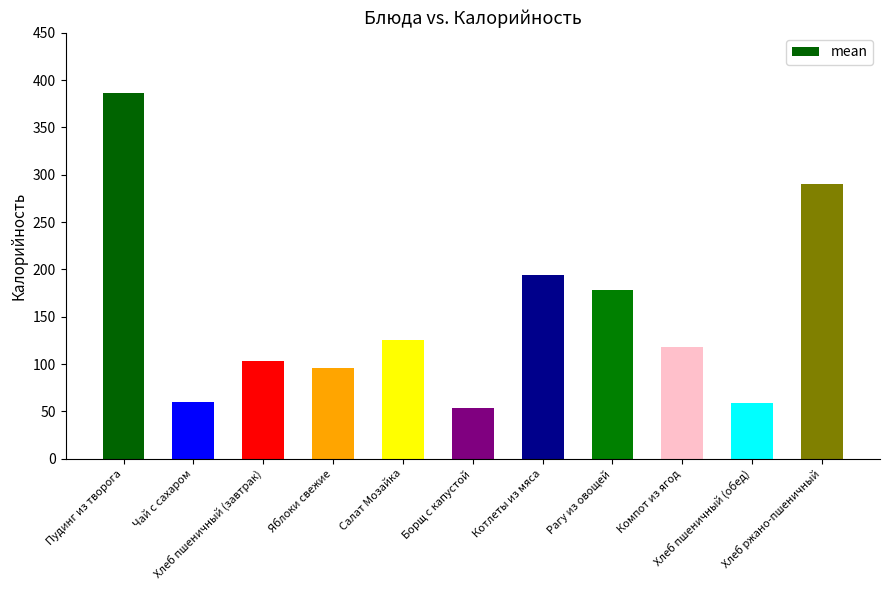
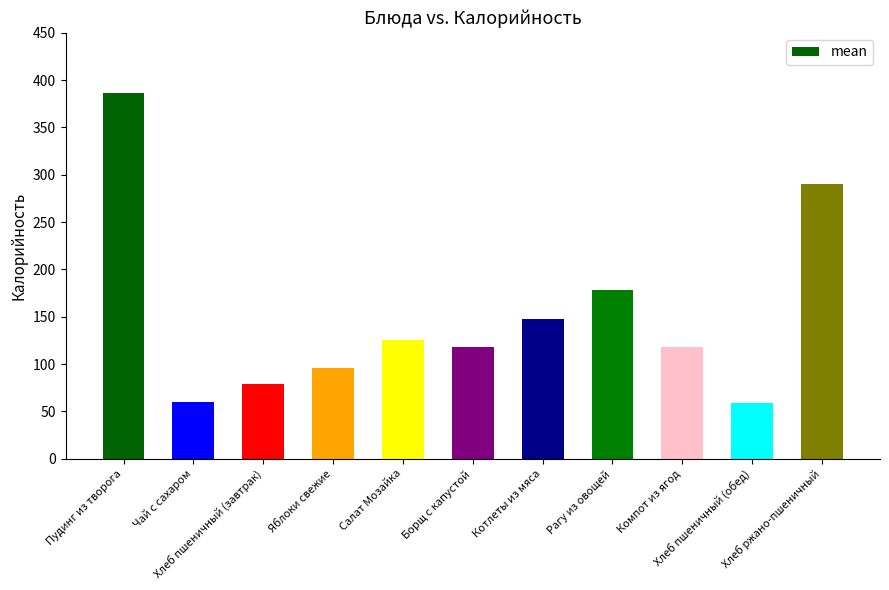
Хлеб пшеничный (завтрак): 100 -> 80
Борщ с капустой: 50 -> 120
Котлеты из мяса: 190 -> 150
